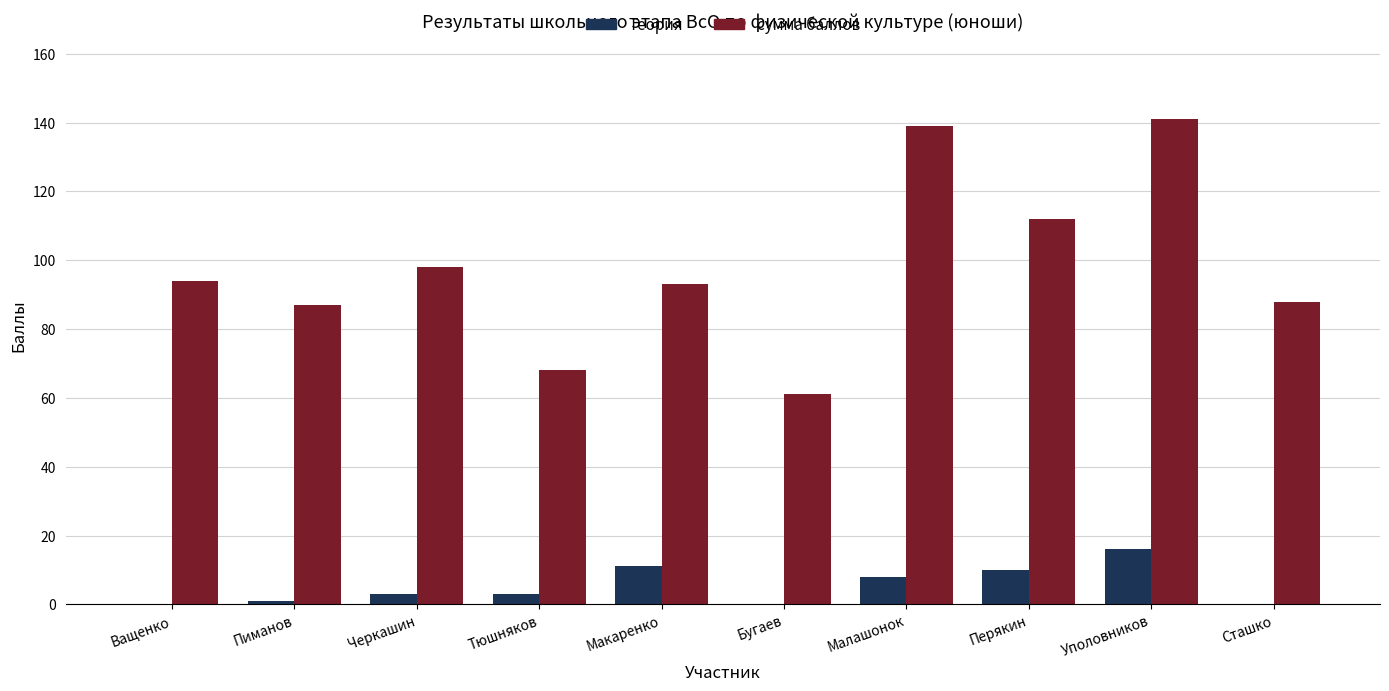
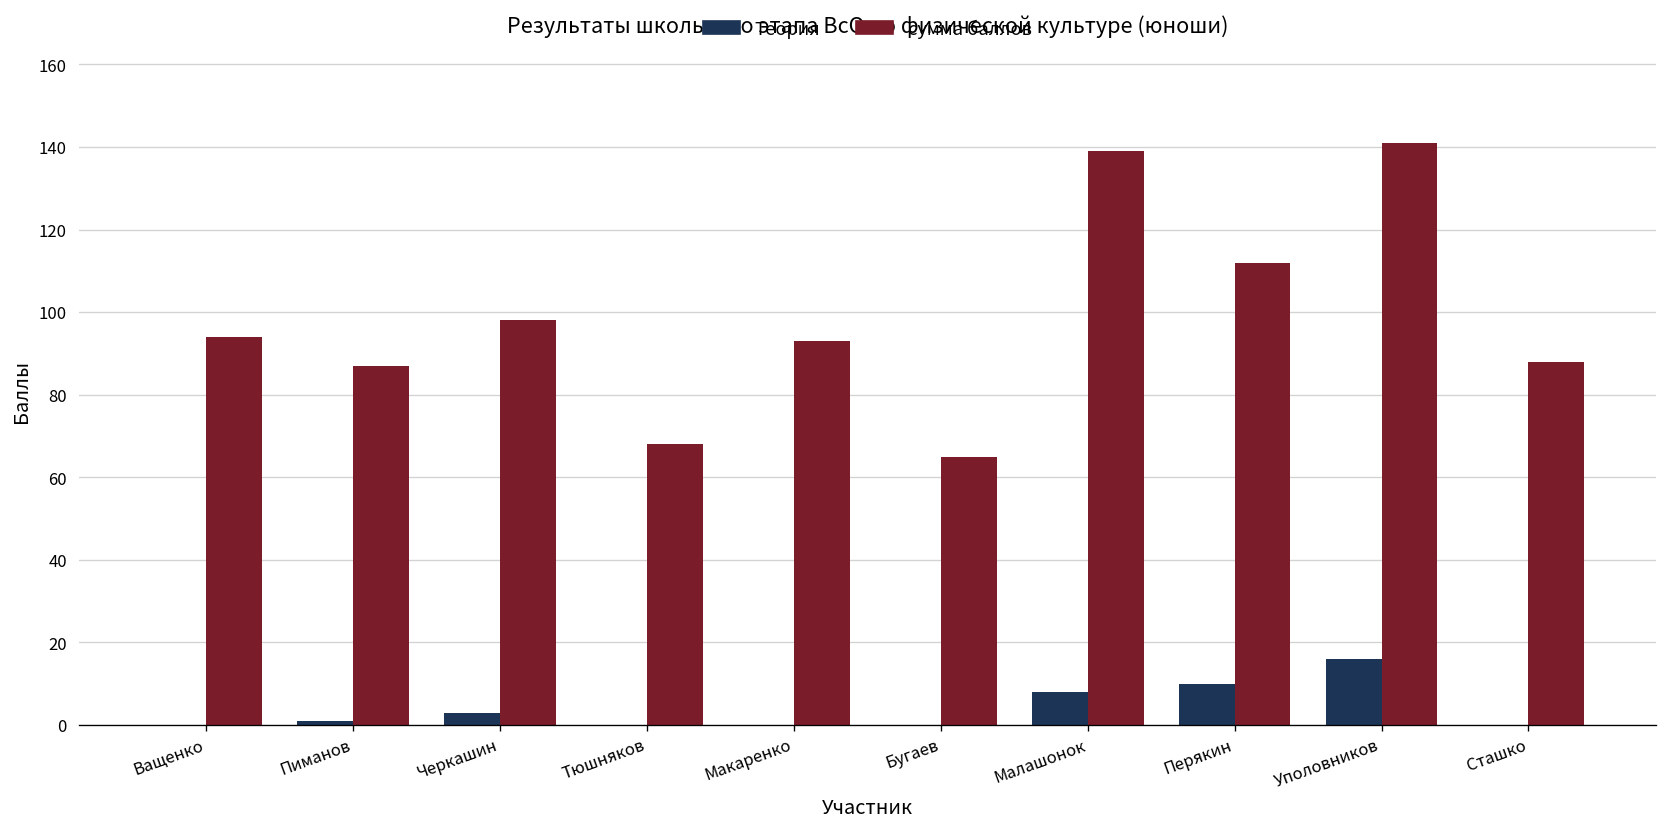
Теория, Тюшняков: 3 -> 0
Теория, Макаренко: 11 -> 0
сумма баллов, Бугаев: 61 -> 65
